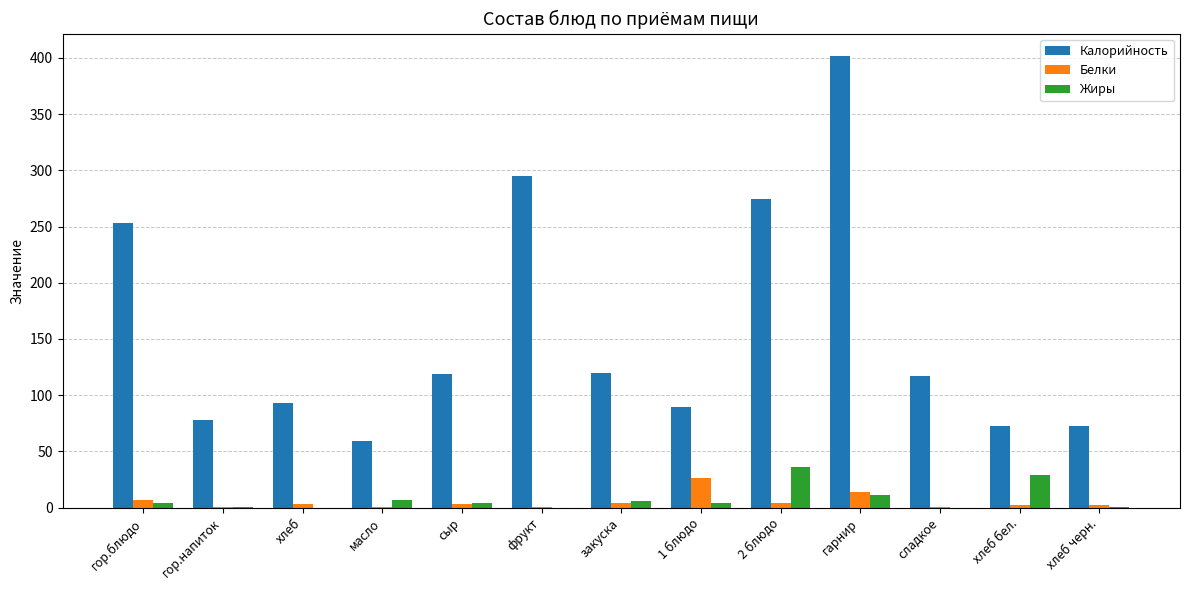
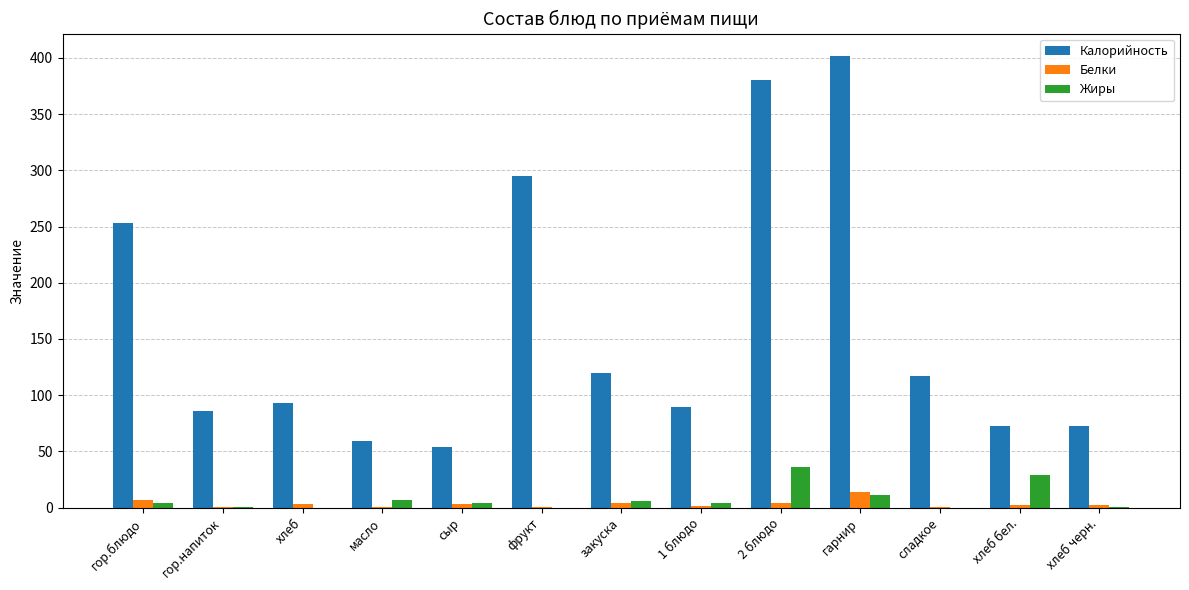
Калорийность, гор.напиток: 78 -> 86
Калорийность, сыр: 119 -> 54
Белки, 1 блюдо: 26 -> 1
Калорийность, 2 блюдо: 274 -> 380
